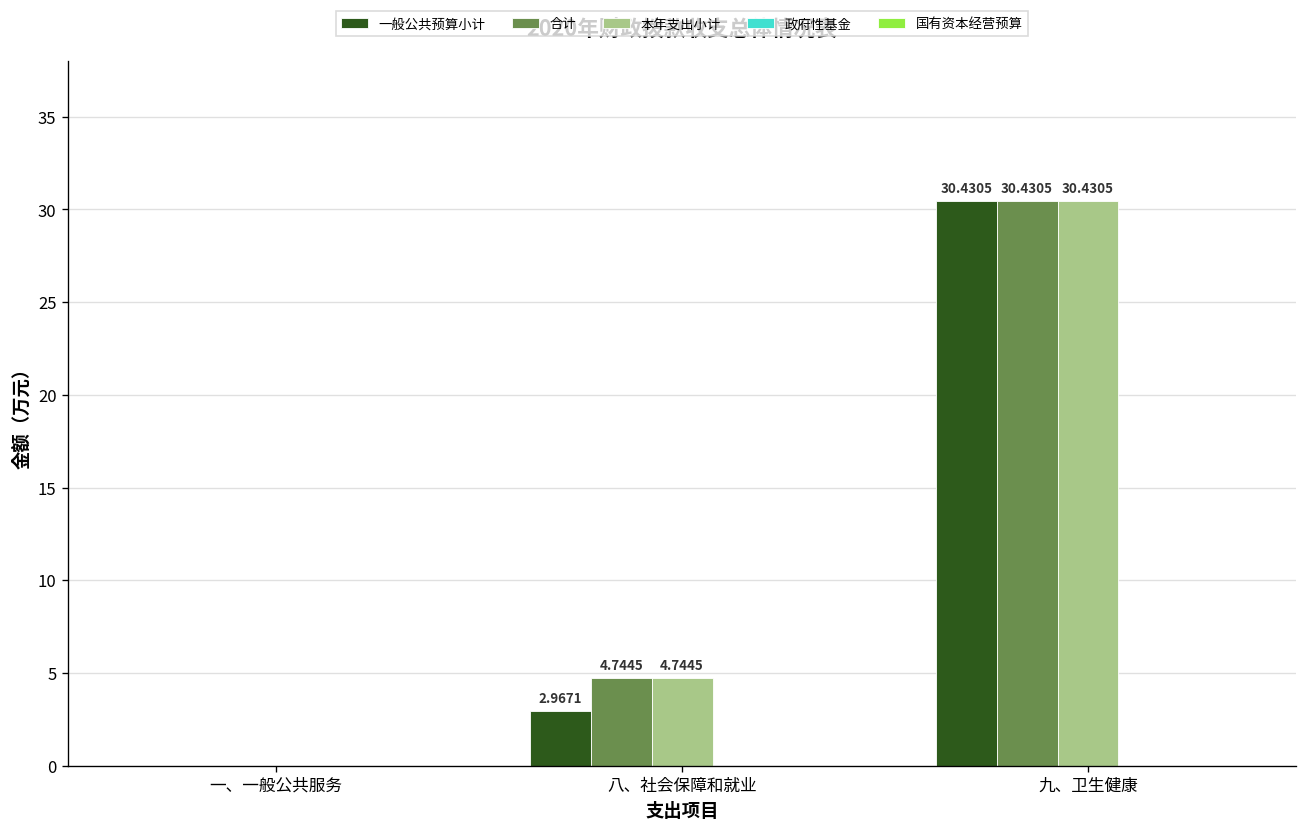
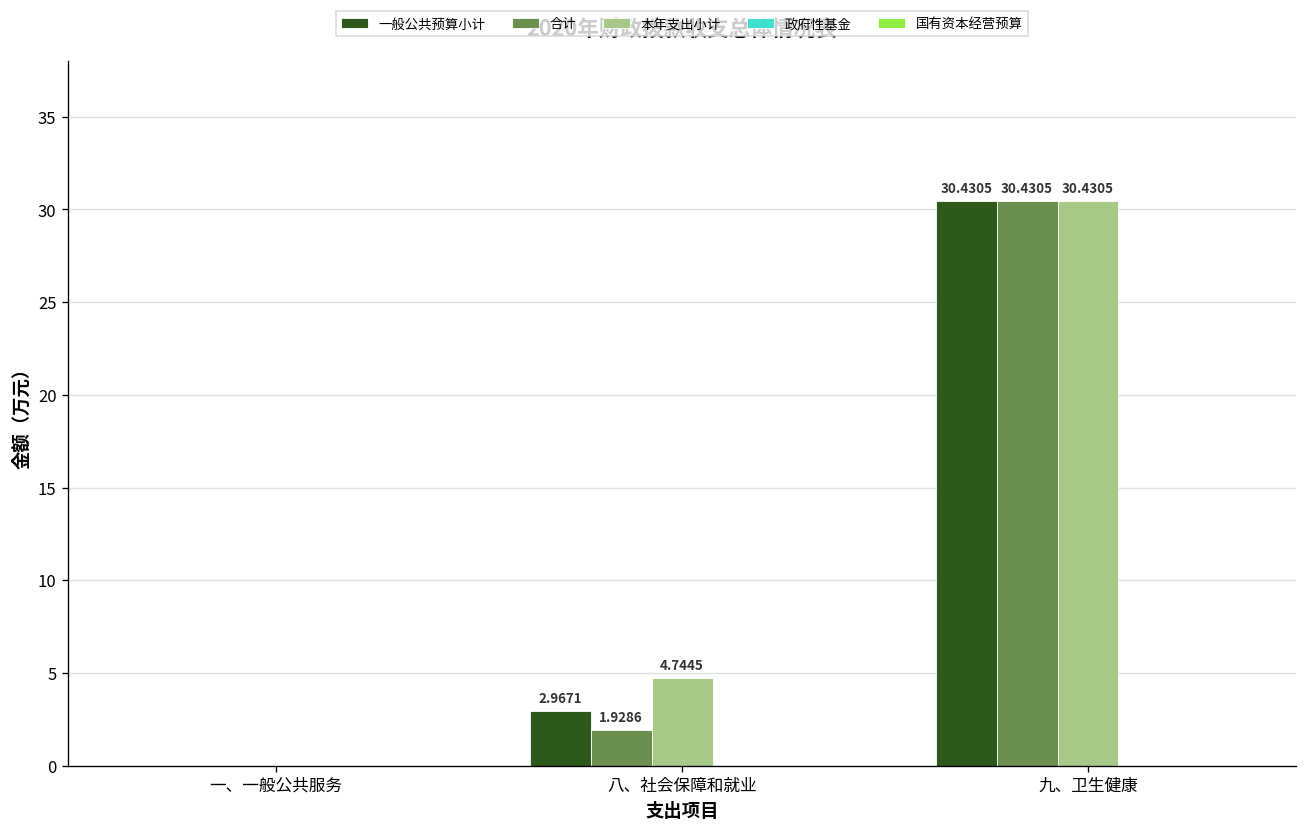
合计, 八、社会保障和就业: 4.7445 -> 1.9286
